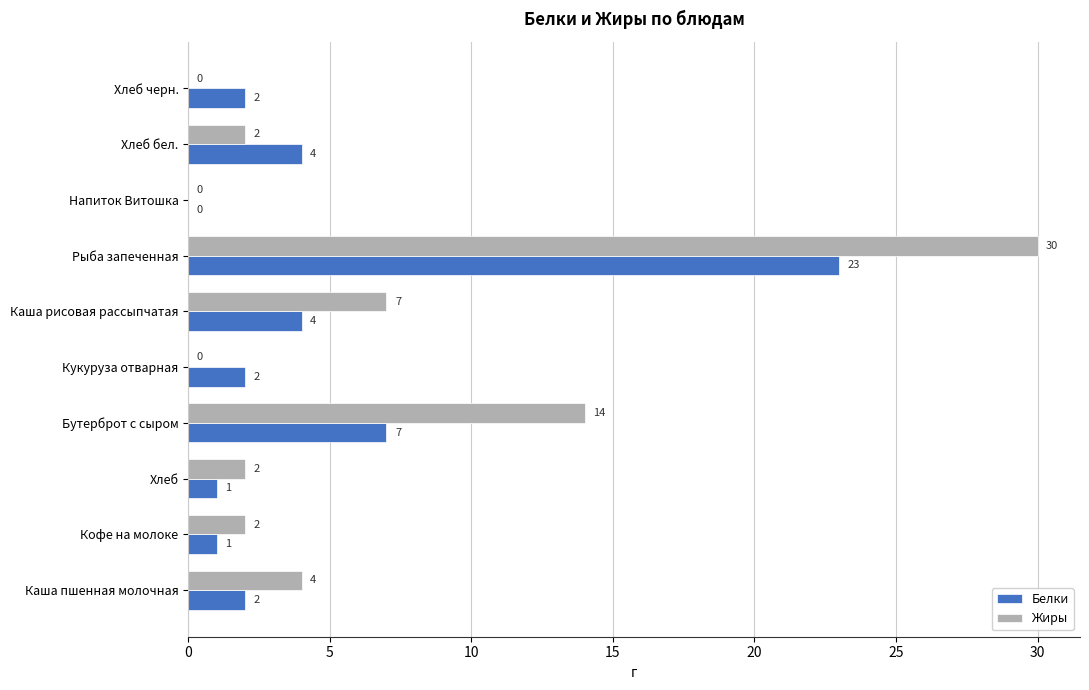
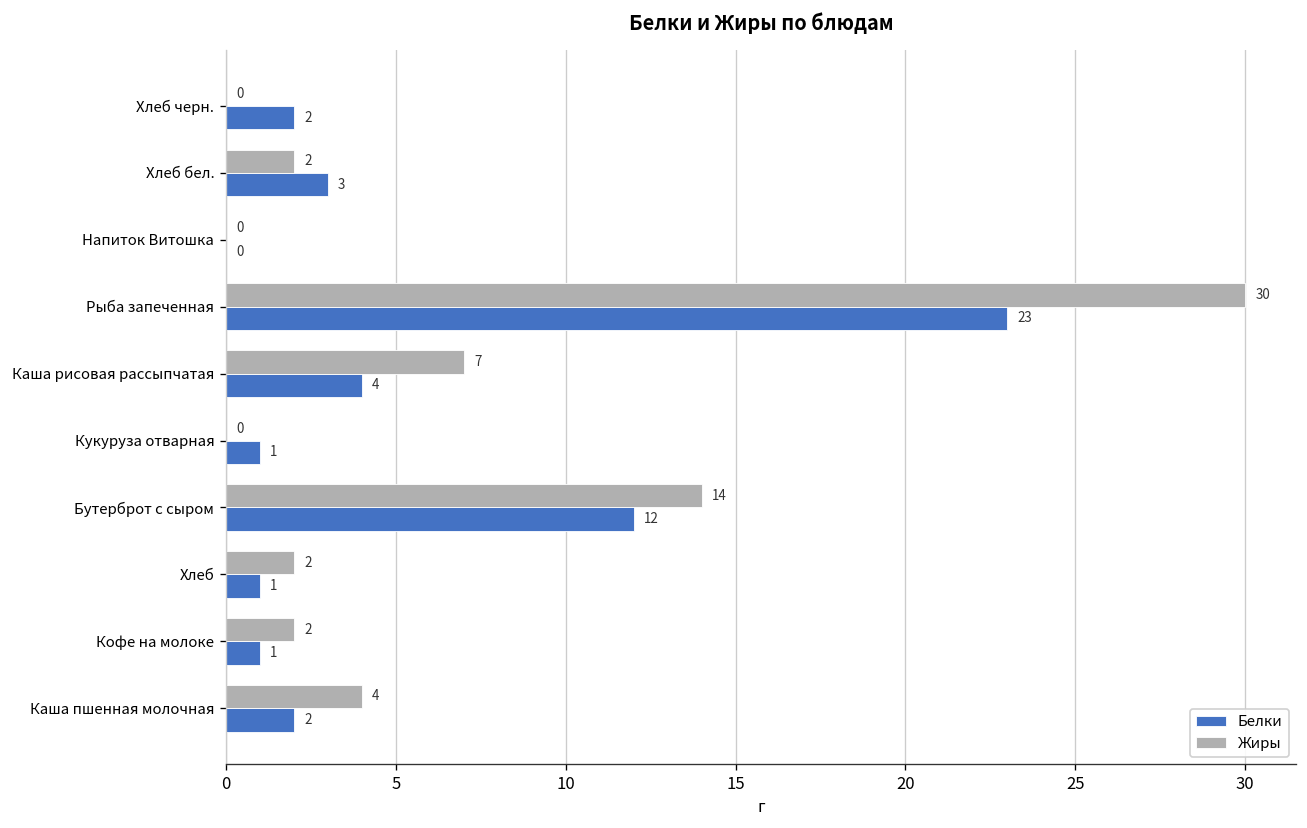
Белки, Хлеб бел.: 4 -> 3
Белки, Кукуруза отварная: 2 -> 1
Белки, Бутерброт с сыром: 7 -> 12
